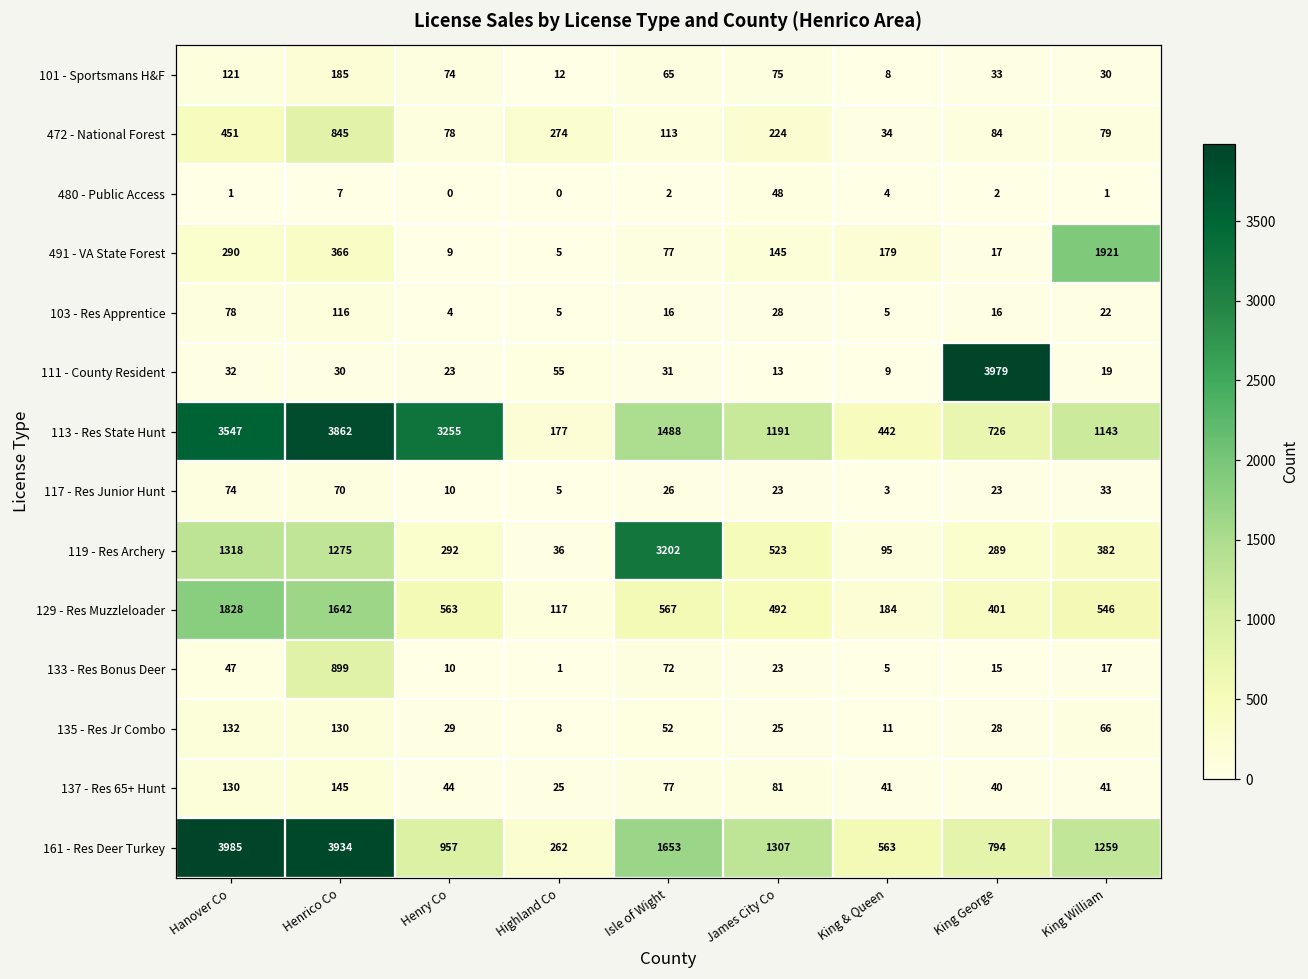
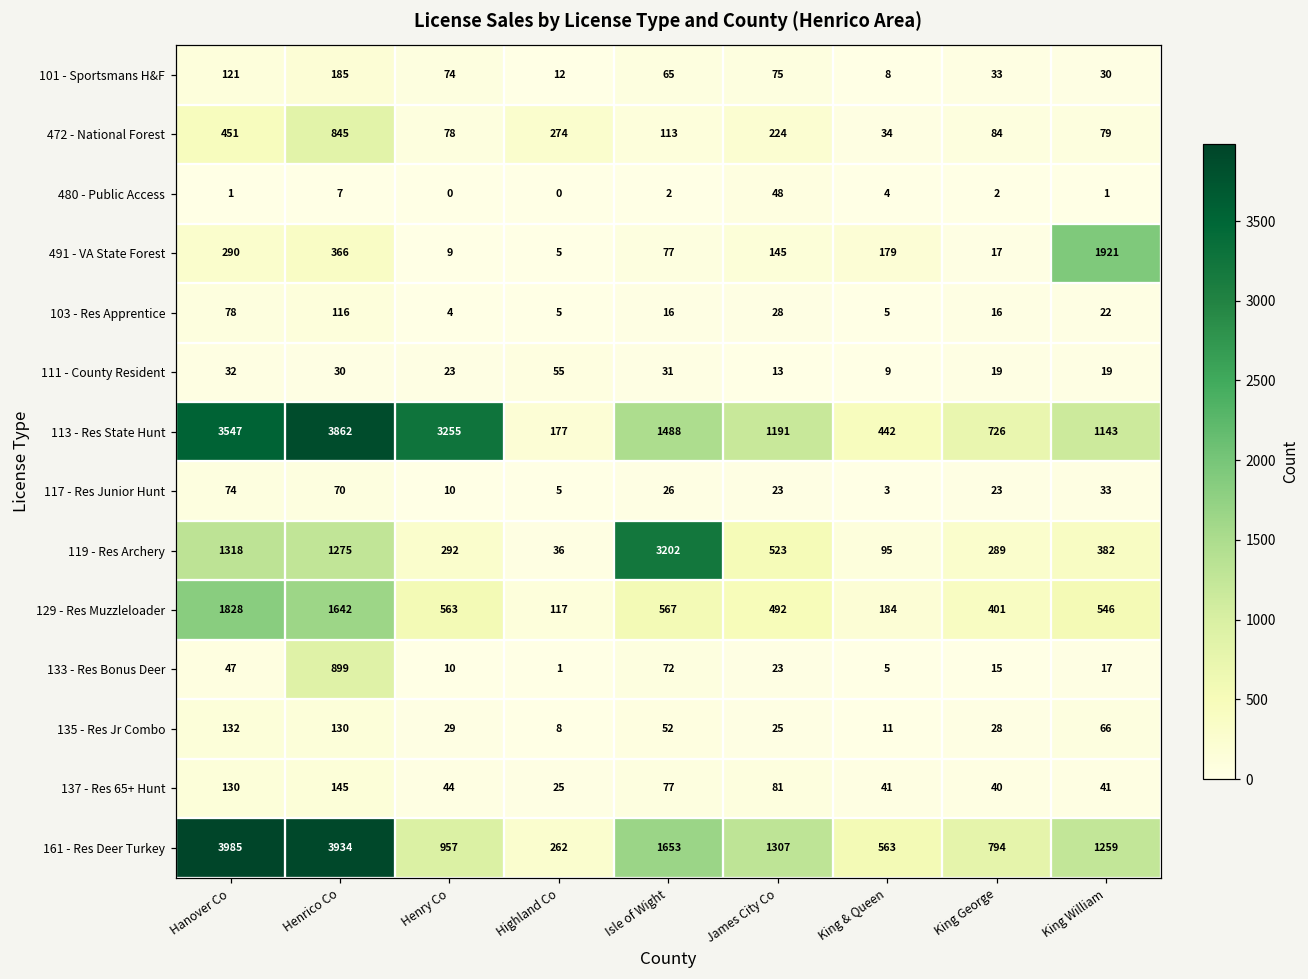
111 - County Resident, King George: 3979 -> 19
